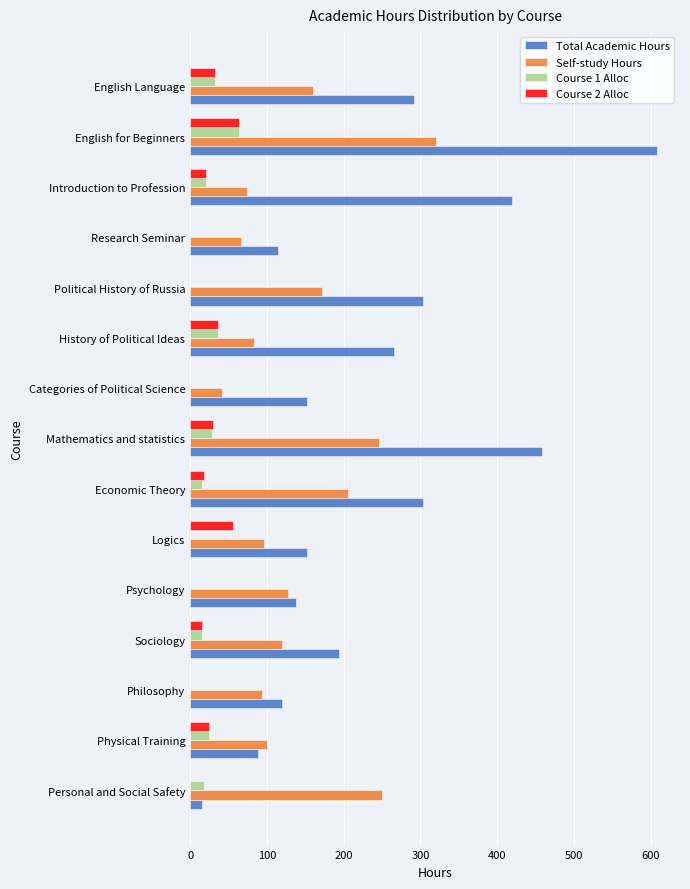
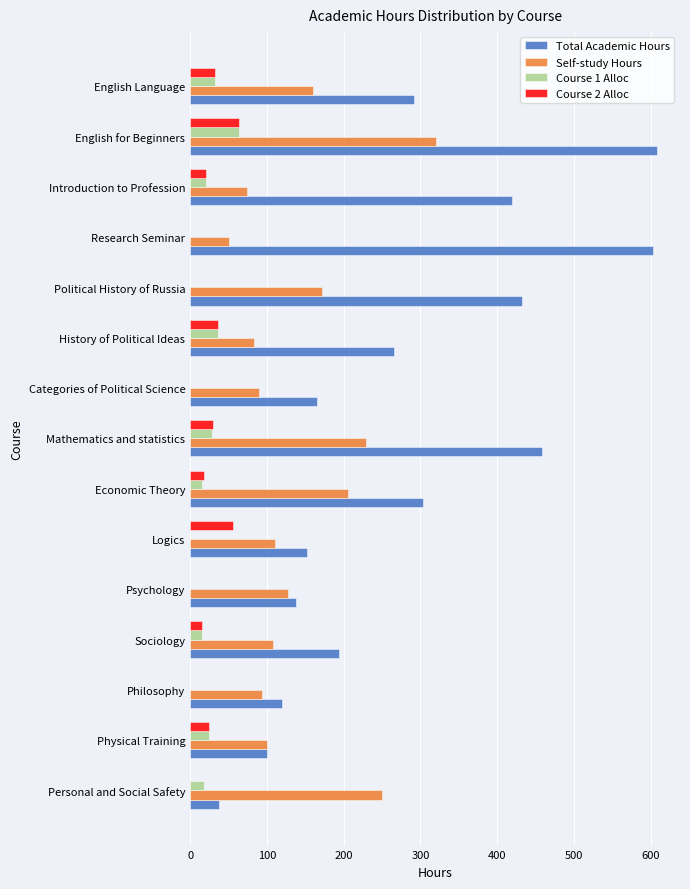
Self-study Hours, Research Seminar: 70 -> 50
Total Academic Hours, Research Seminar: 110 -> 600
Total Academic Hours, Political History of Russia: 300 -> 430
Self-study Hours, Categories of Political Science: 40 -> 90
Total Academic Hours, Categories of Political Science: 150 -> 170
Self-study Hours, Mathematics and statistics: 250 -> 230
Self-study Hours, Logics: 100 -> 110
Self-study Hours, Sociology: 120 -> 110
Total Academic Hours, Physical Training: 90 -> 100
Total Academic Hours, Personal and Social Safety: 20 -> 40
